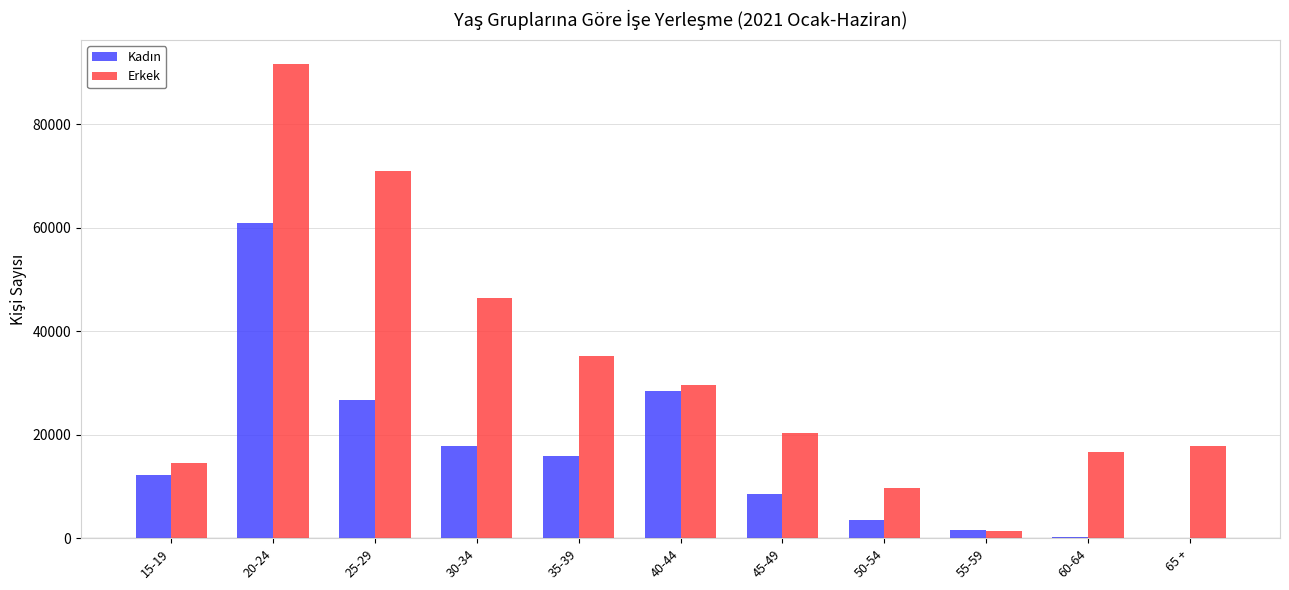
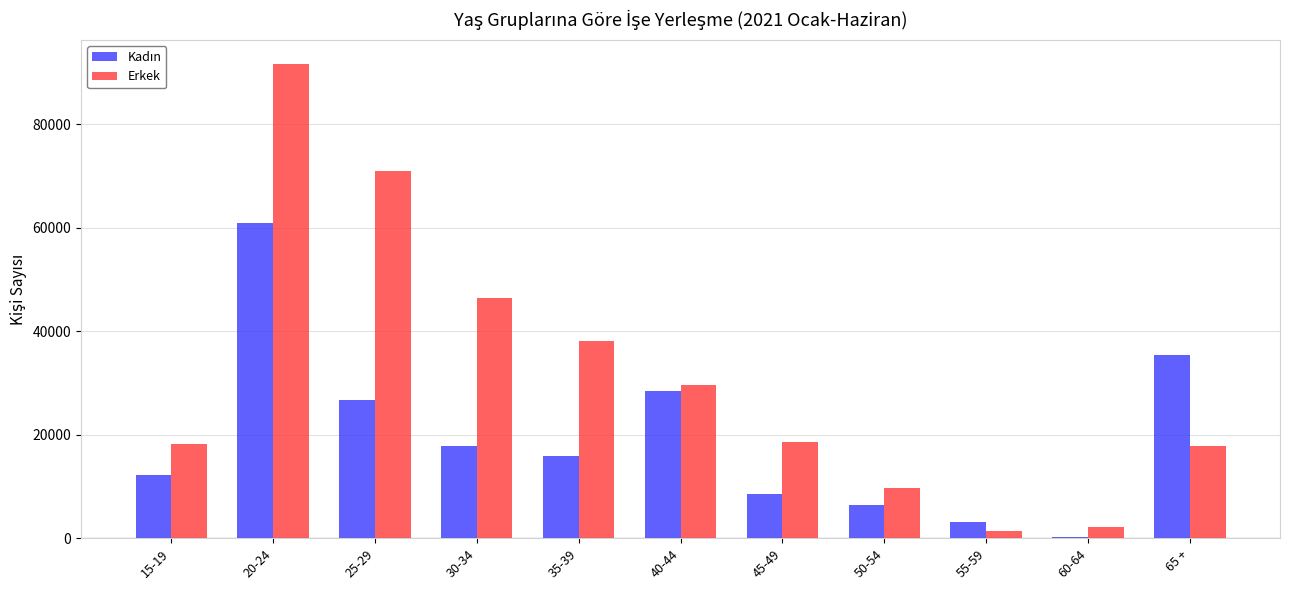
Erkek, 15-19: 15000 -> 18000
Erkek, 35-39: 35000 -> 38000
Erkek, 45-49: 20000 -> 19000
Kadın, 50-54: 4000 -> 7000
Kadın, 55-59: 2000 -> 3000
Erkek, 60-64: 17000 -> 2000
Kadın, 65 +: 0 -> 35000
